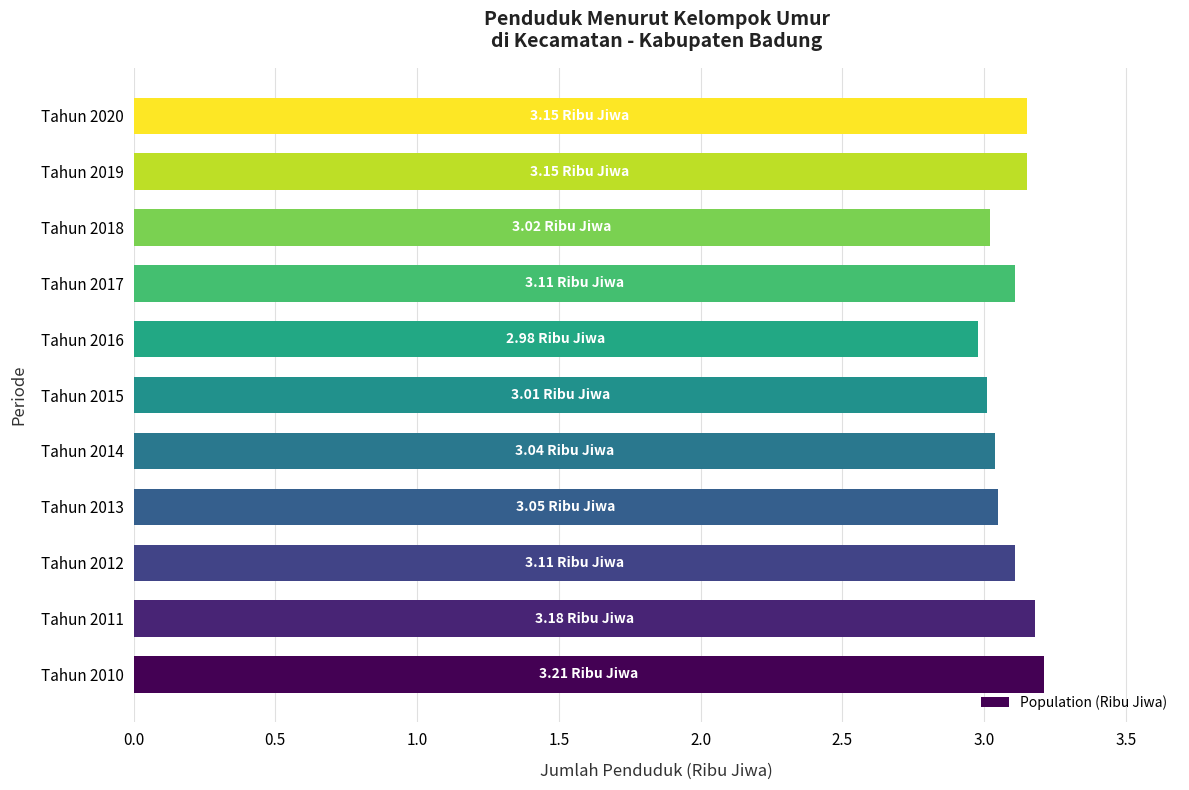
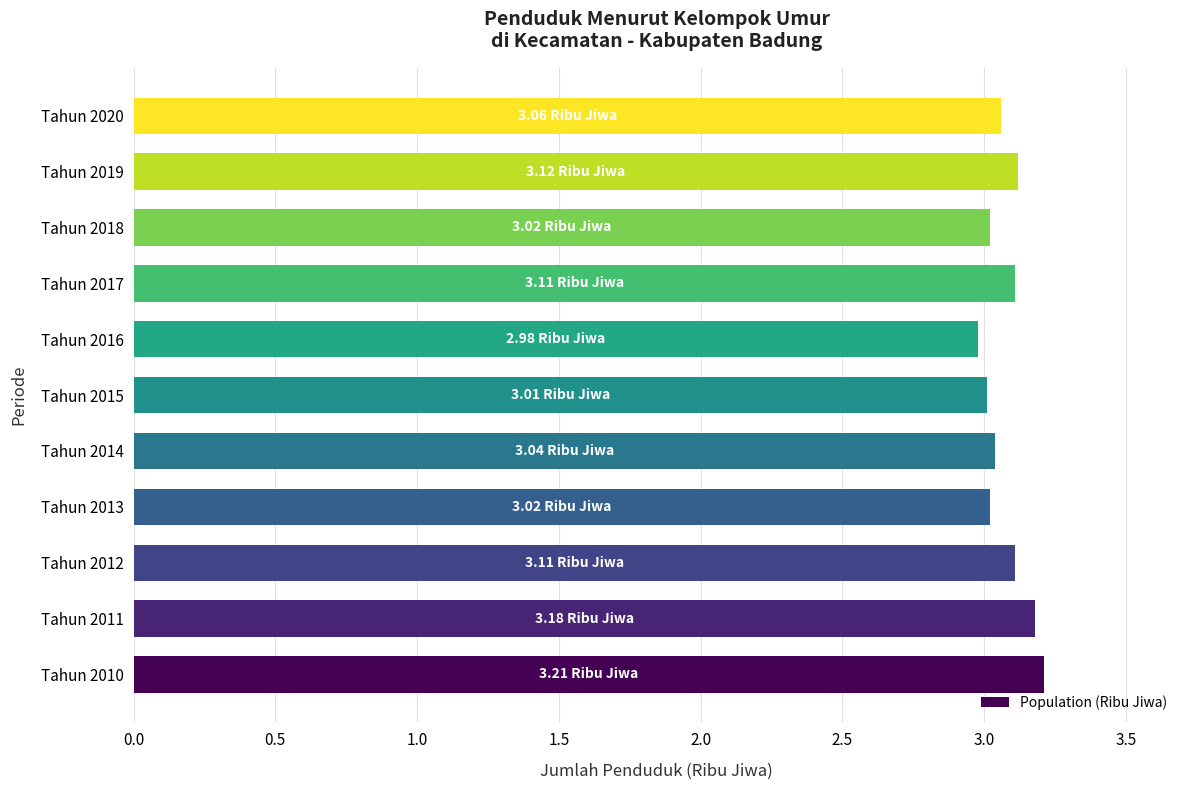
Tahun 2020: 3.15 -> 3.06
Tahun 2019: 3.15 -> 3.12
Tahun 2013: 3.05 -> 3.02
